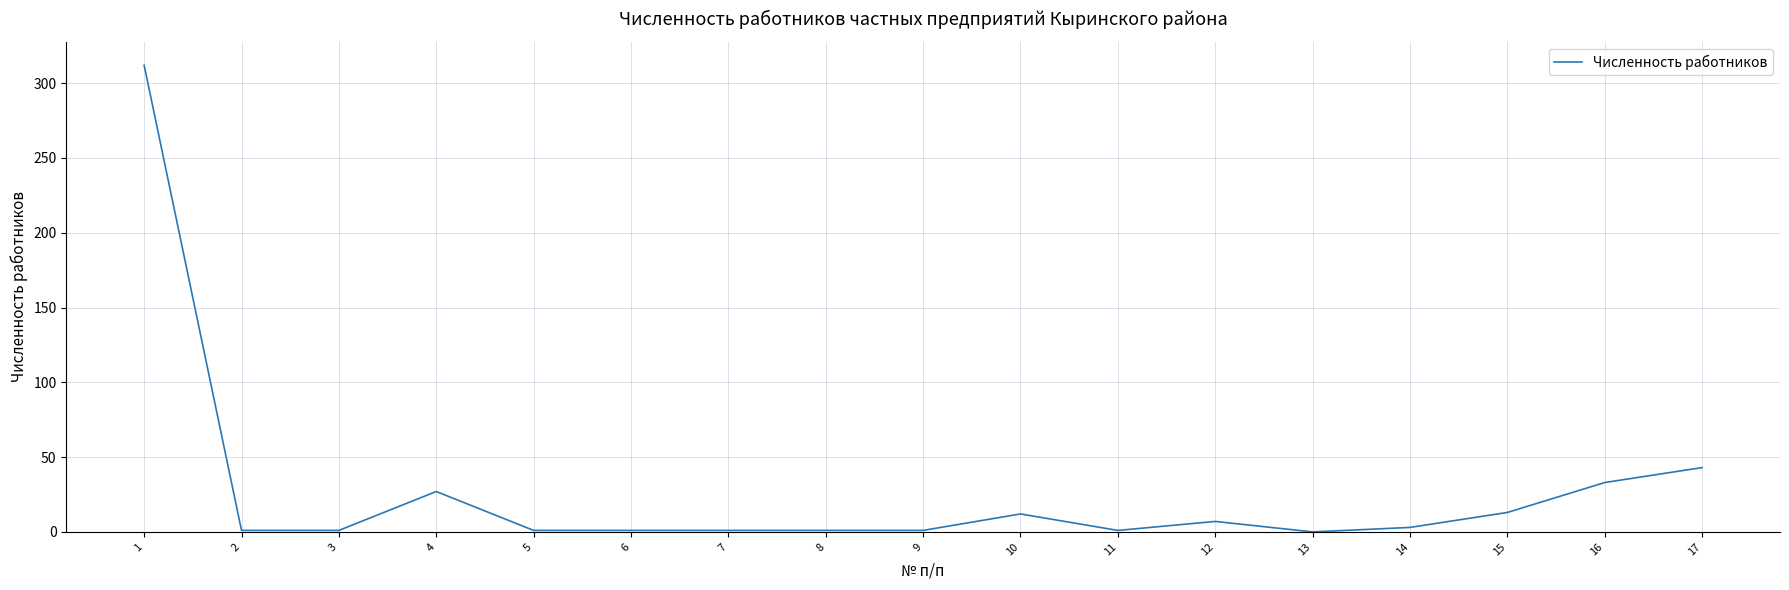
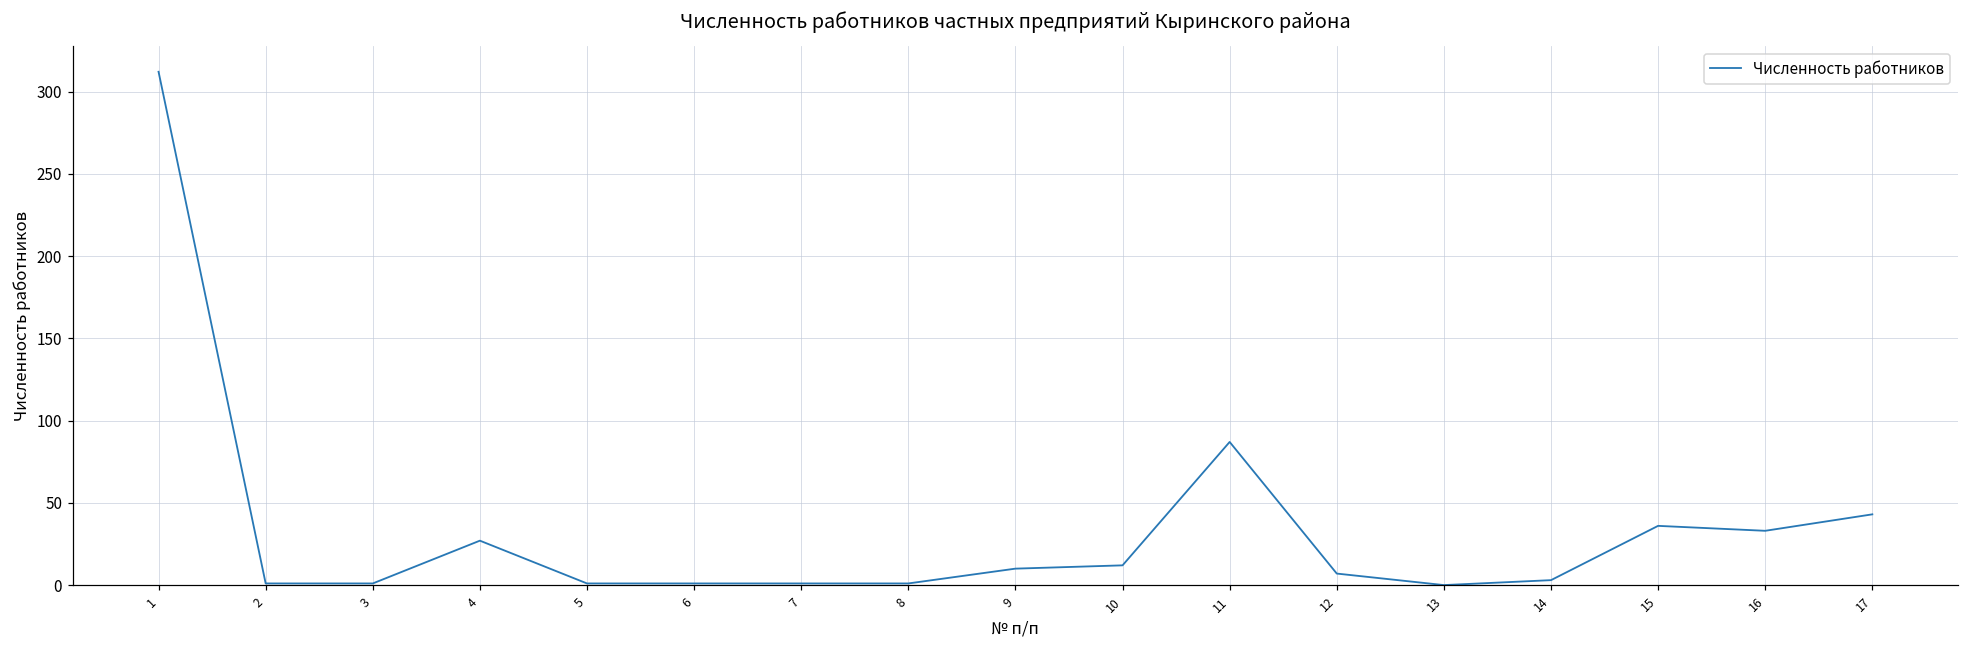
9: 1 -> 10
11: 1 -> 87
15: 13 -> 36
